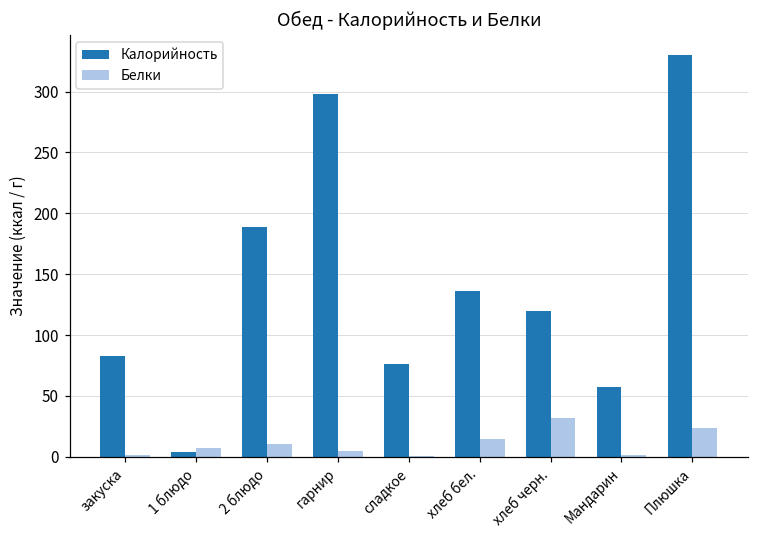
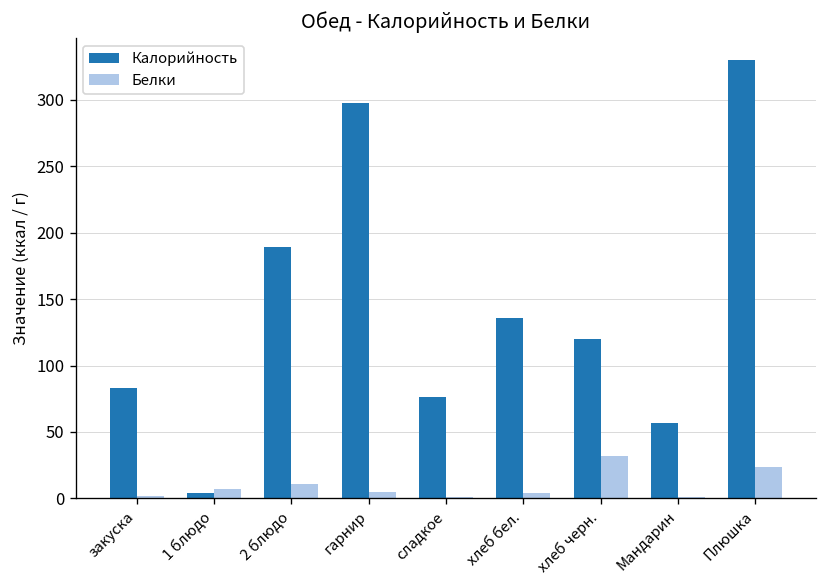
Белки, хлеб бел.: 15 -> 4
